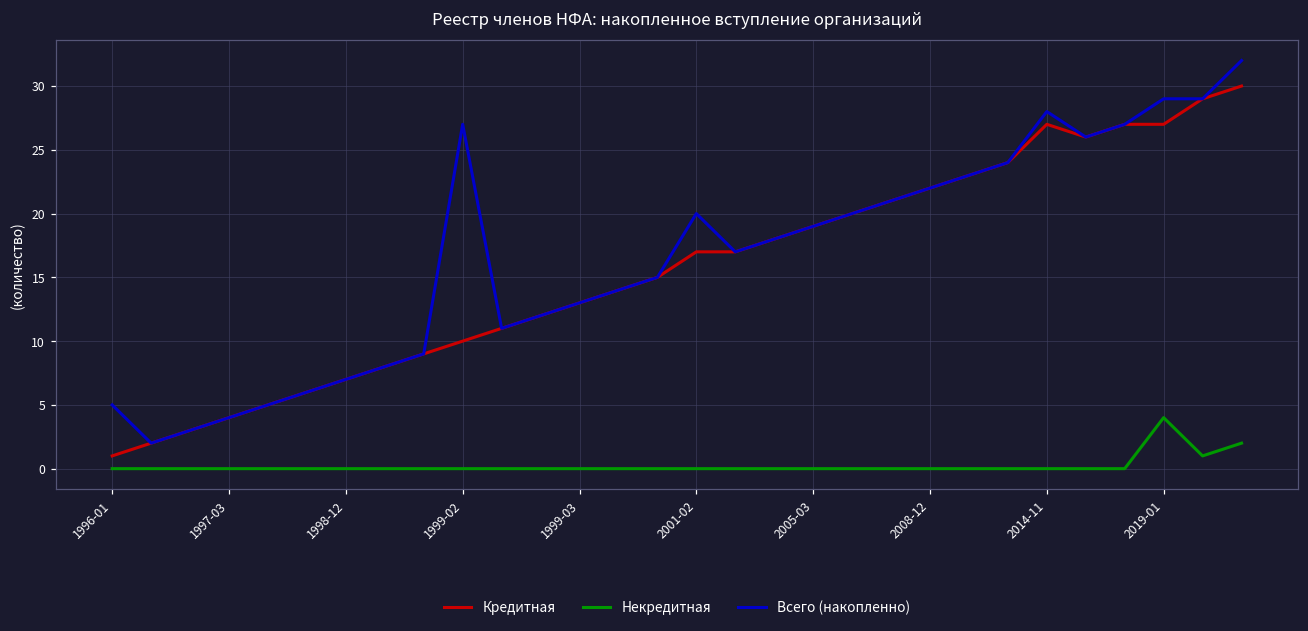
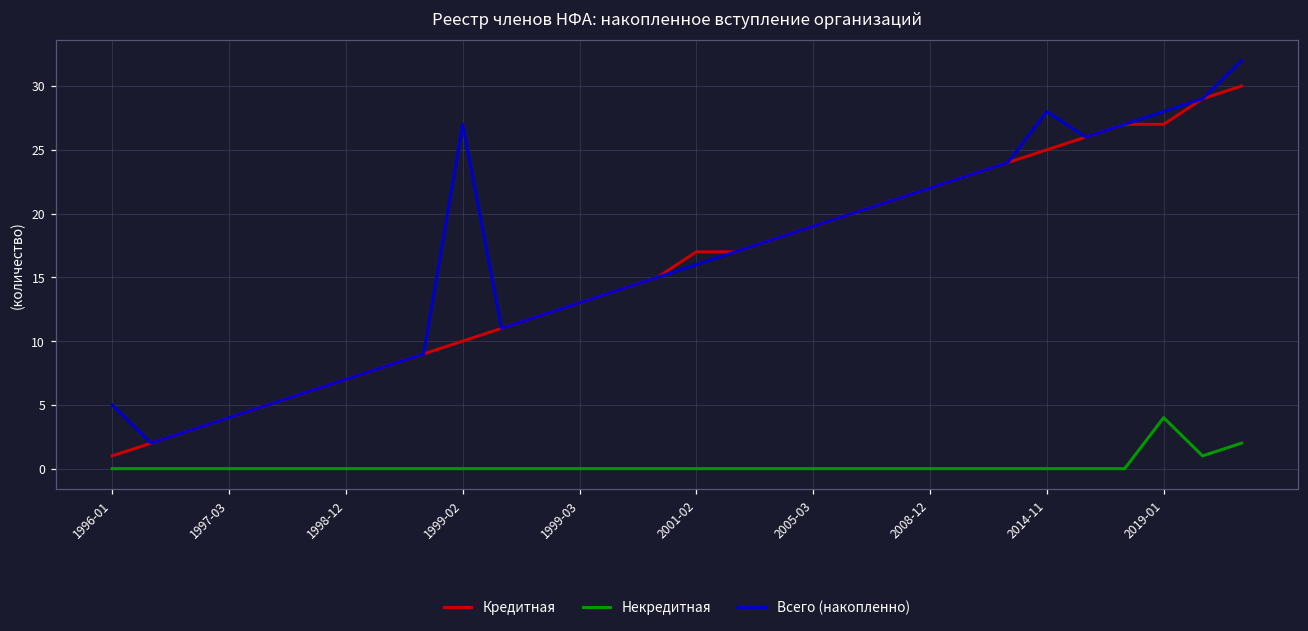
Всего (накопленно), 2001-02: 20 -> 16
Кредитная, 2014-11: 27 -> 25
Всего (накопленно), 2019-01: 29 -> 28
